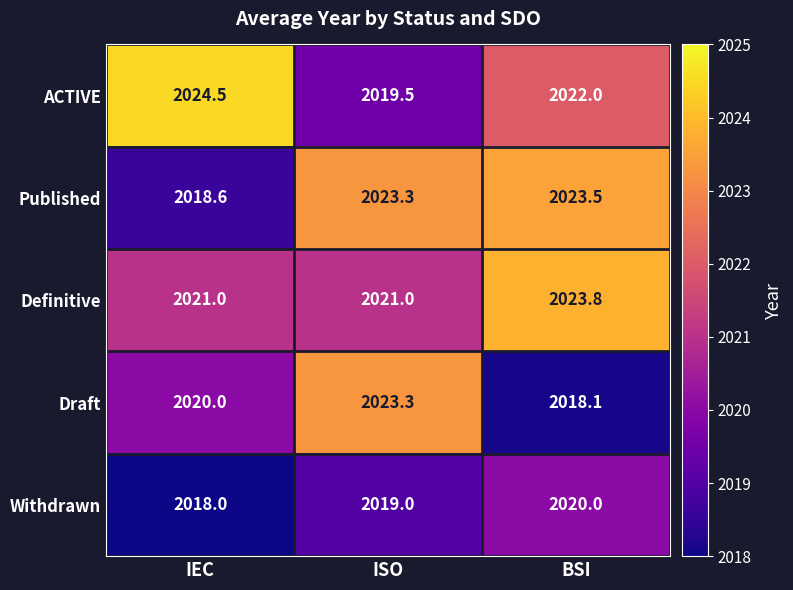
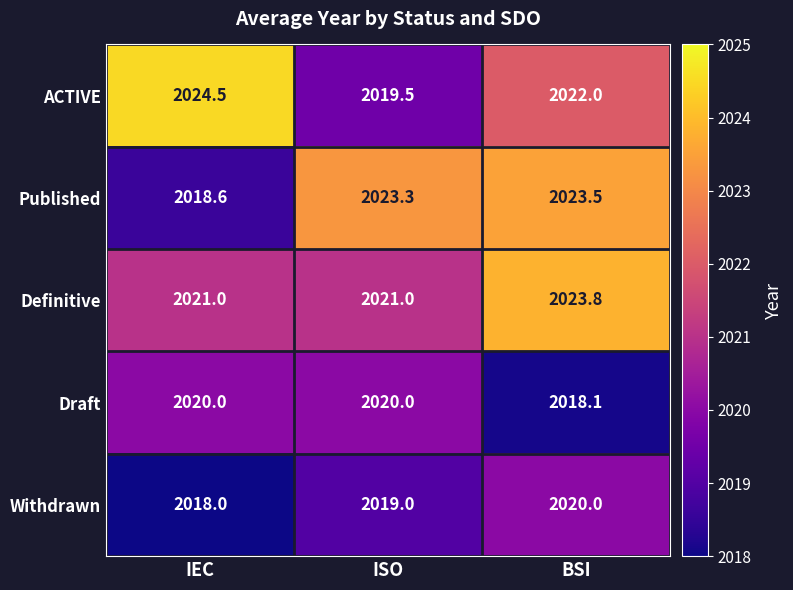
Draft, ISO: 2023.3 -> 2020.0
